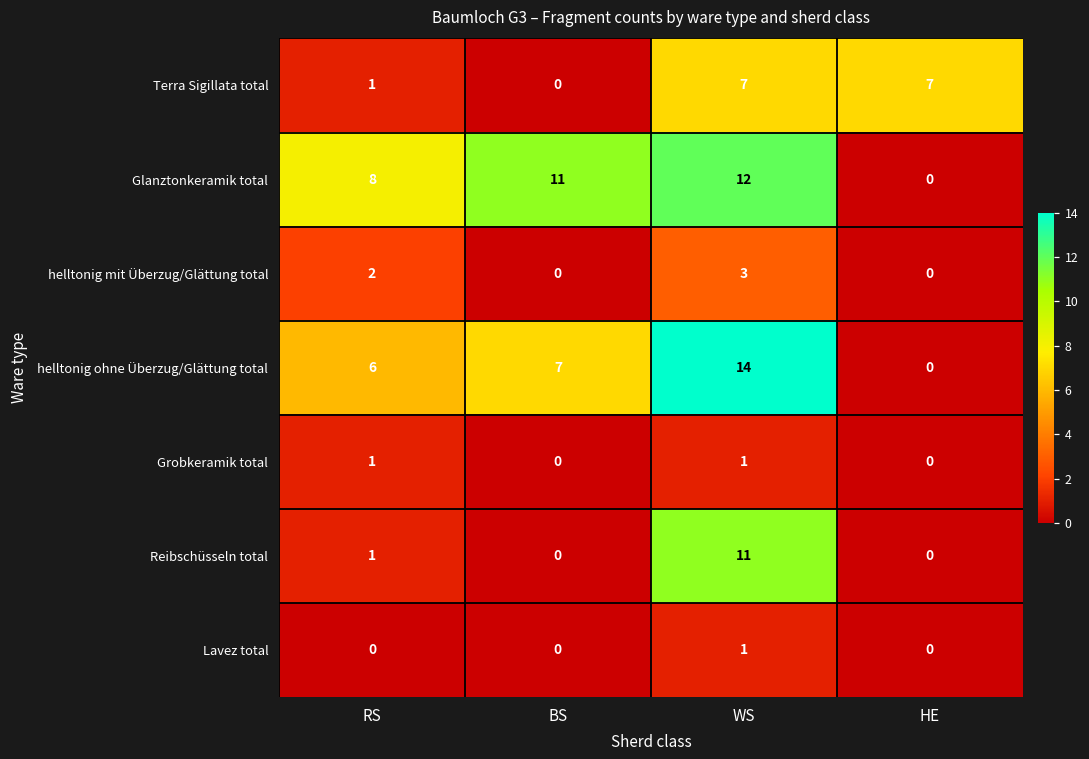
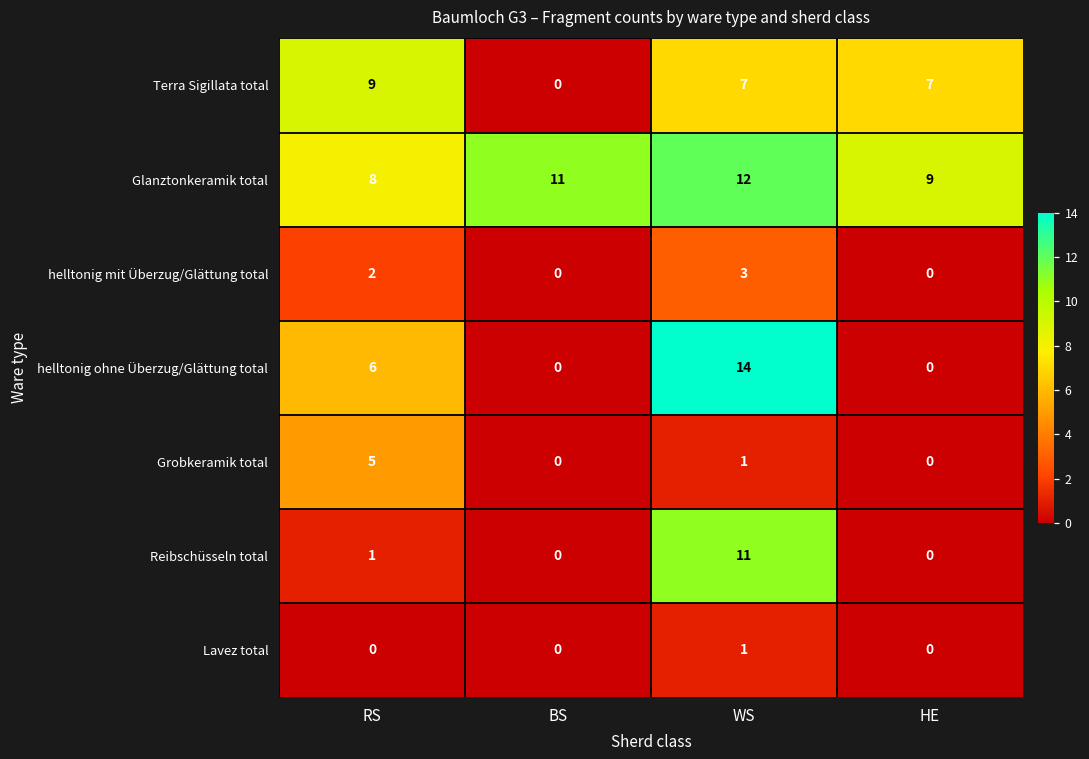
Terra Sigillata total, RS: 1 -> 9
Glanztonkeramik total, HE: 0 -> 9
helltonig ohne Überzug/Glättung total, BS: 7 -> 0
Grobkeramik total, RS: 1 -> 5
